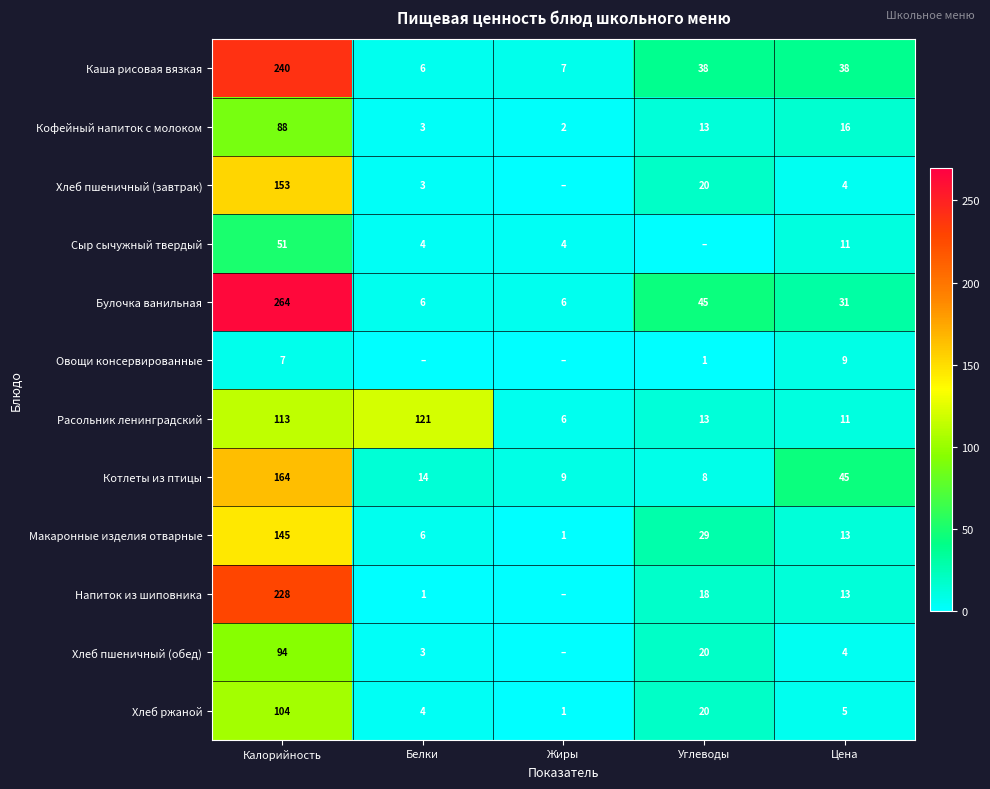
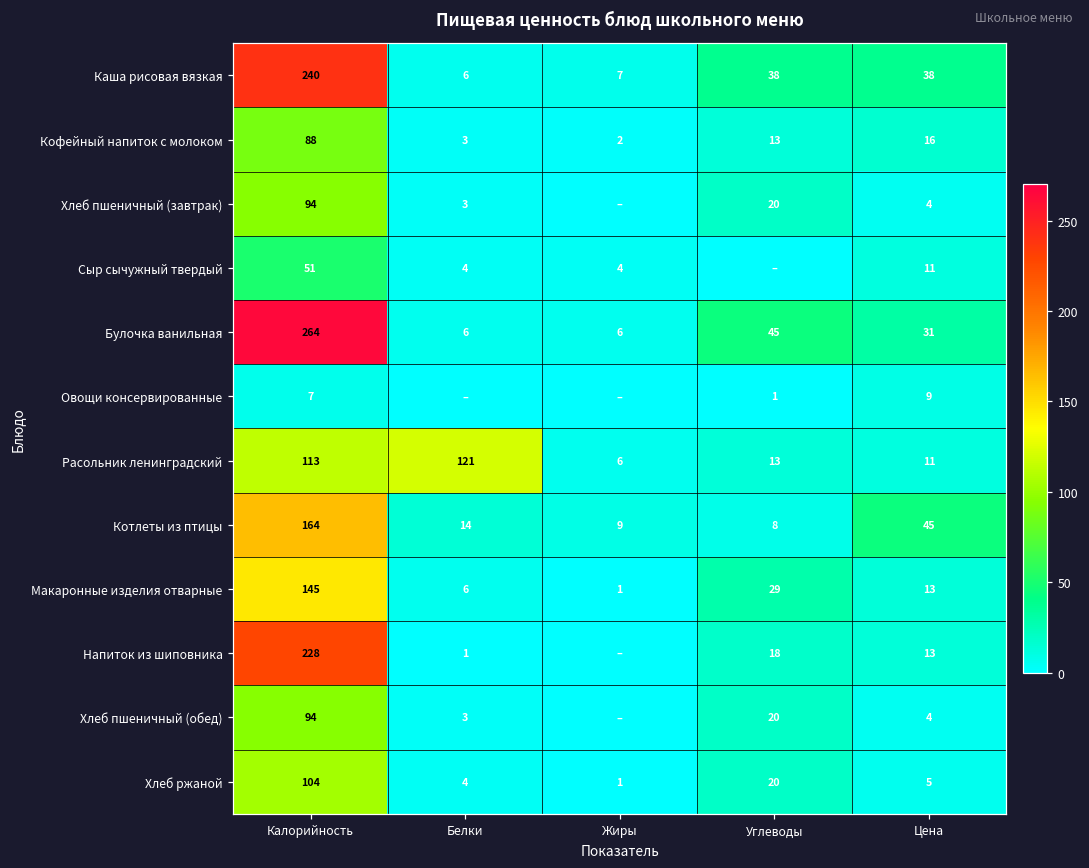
Хлеб пшеничный (завтрак), Калорийность: 153 -> 94
